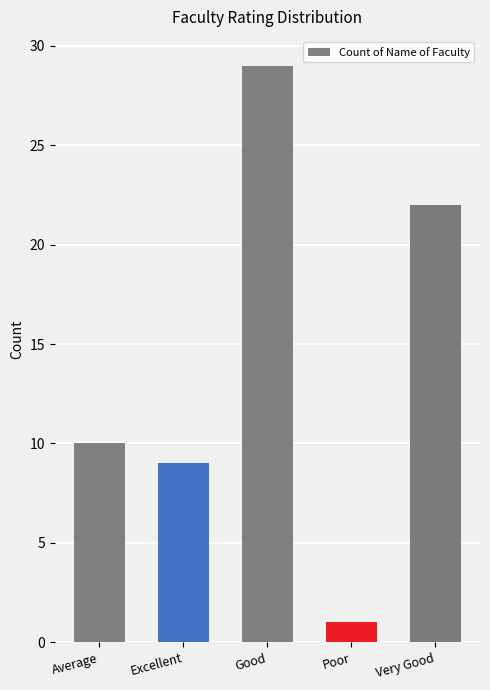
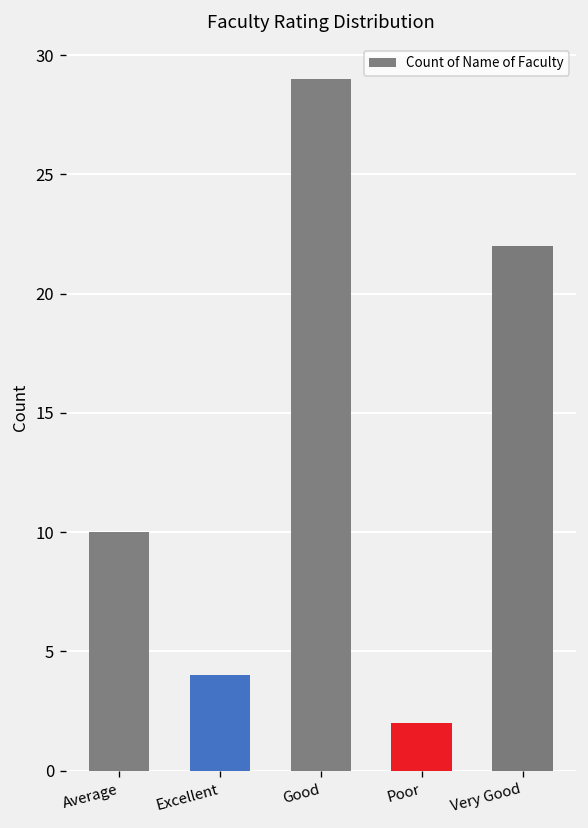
Excellent: 9 -> 4
Poor: 1 -> 2
